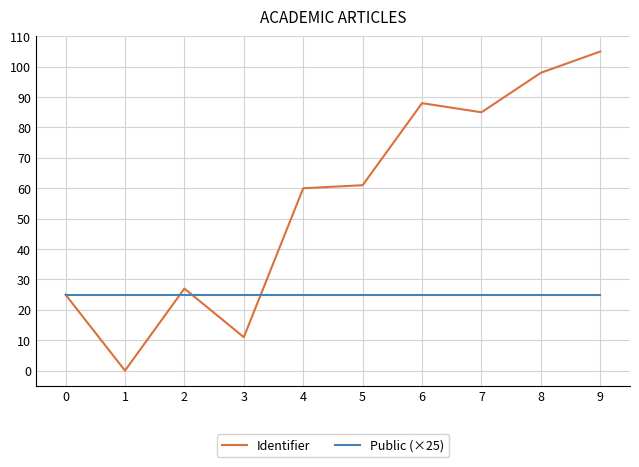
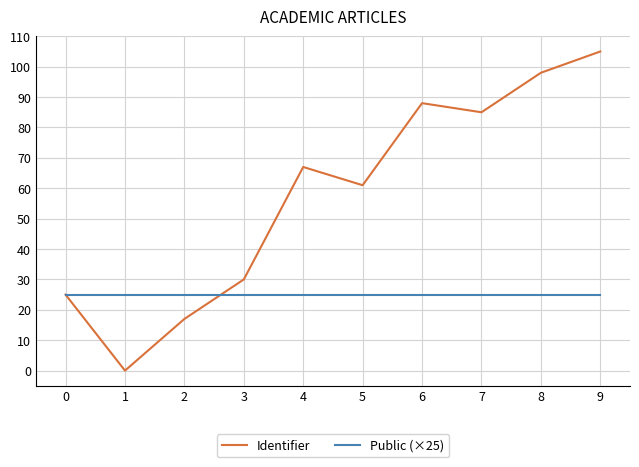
Identifier, 2: 27 -> 17
Identifier, 3: 11 -> 30
Identifier, 4: 60 -> 67
